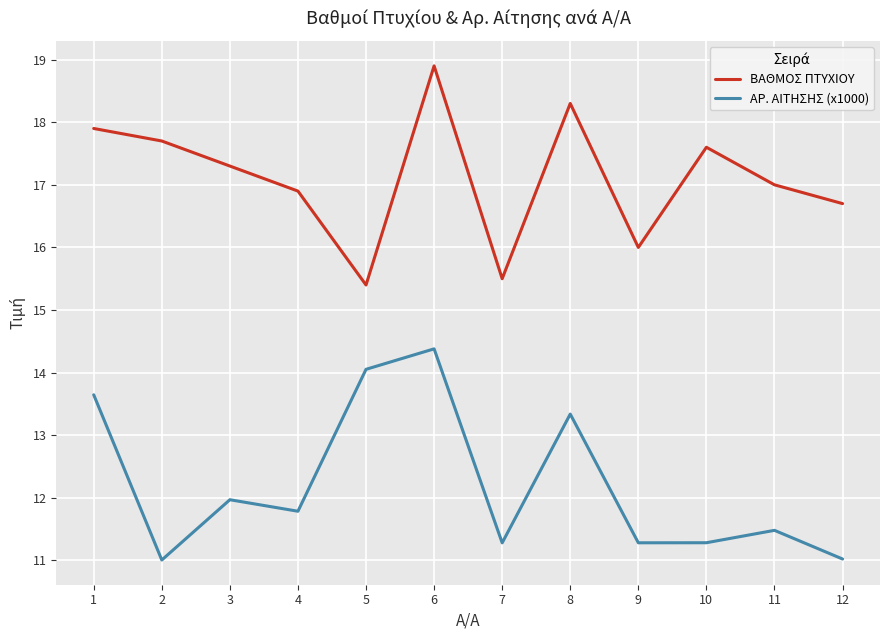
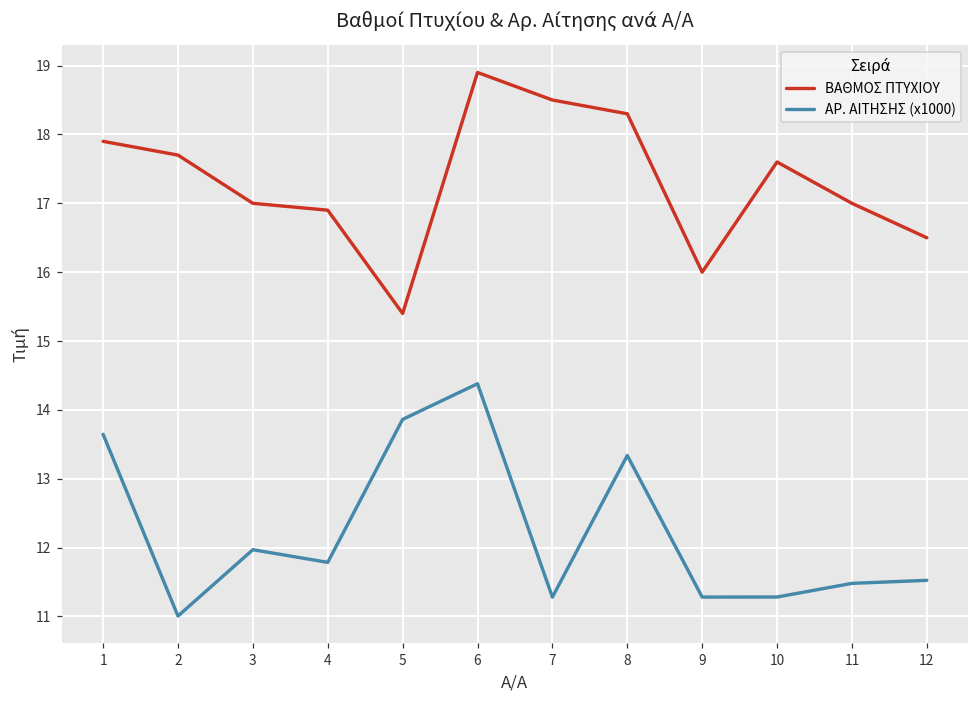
ΒΑΘΜΟΣ ΠΤΥΧΙΟΥ, 3: 17.3 -> 17.0
ΑΡ. ΑΙΤΗΣΗΣ (x1000), 5: 14.1 -> 13.9
ΒΑΘΜΟΣ ΠΤΥΧΙΟΥ, 7: 15.5 -> 18.5
ΒΑΘΜΟΣ ΠΤΥΧΙΟΥ, 12: 16.7 -> 16.5
ΑΡ. ΑΙΤΗΣΗΣ (x1000), 12: 11.0 -> 11.5
